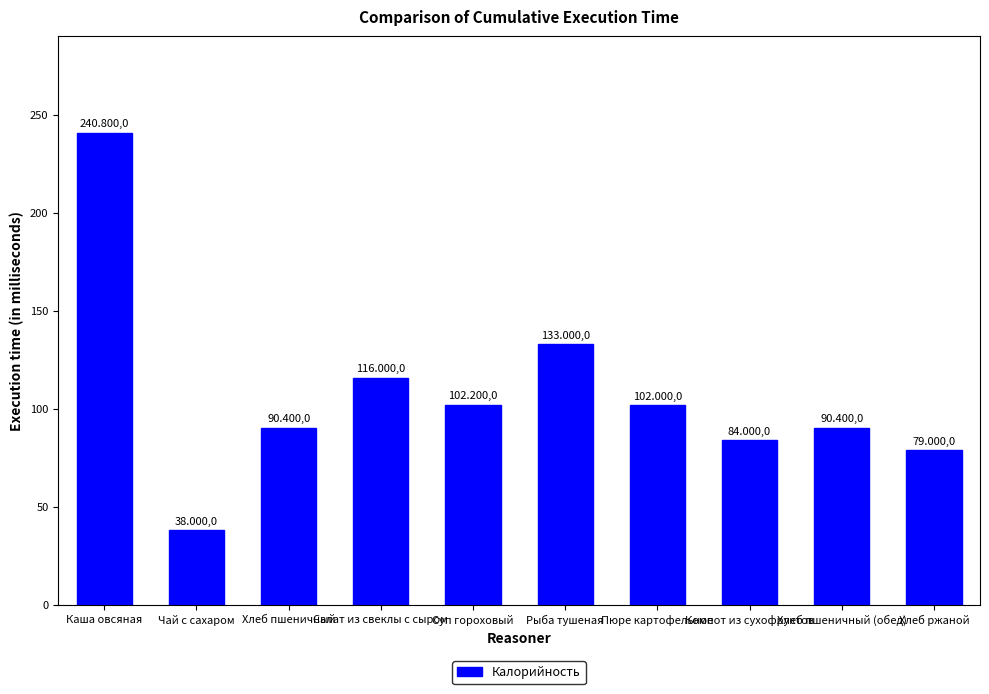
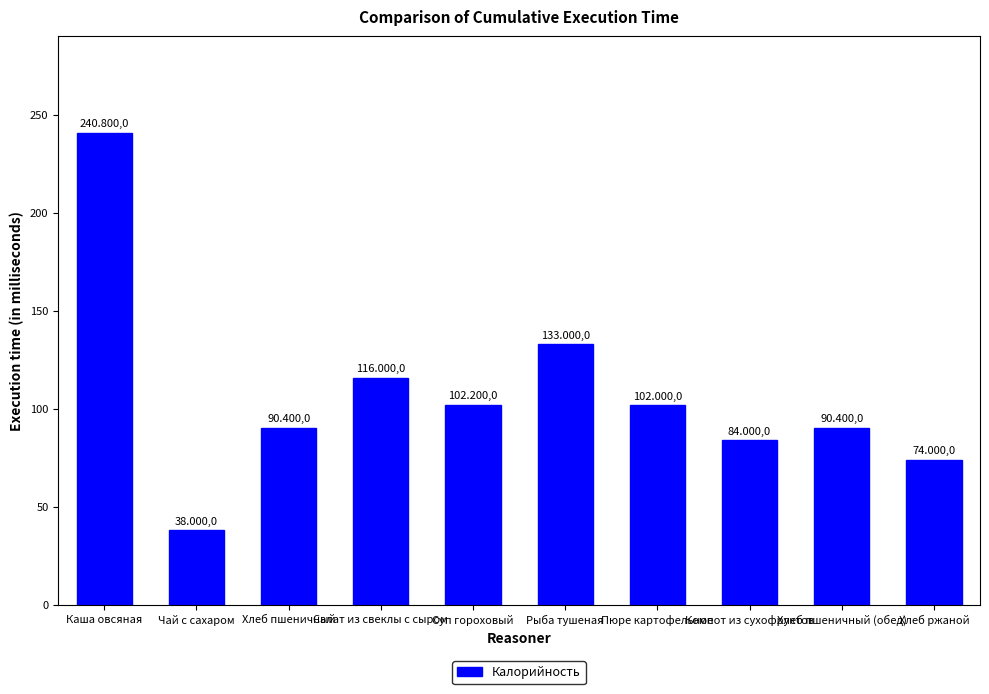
Хлеб ржаной: 79.000,0 -> 74.000,0
